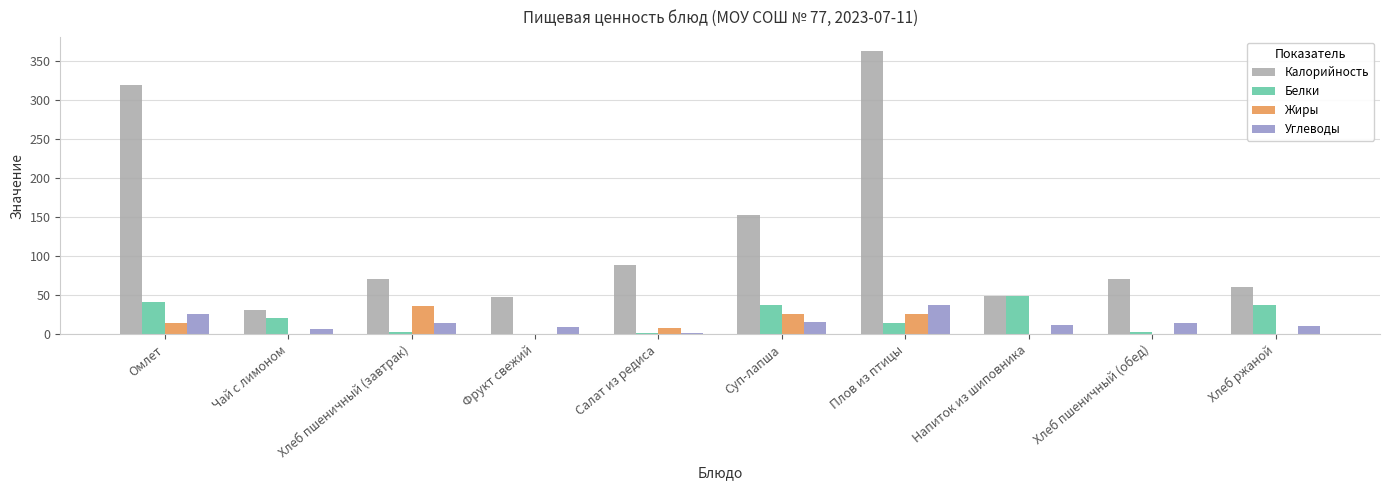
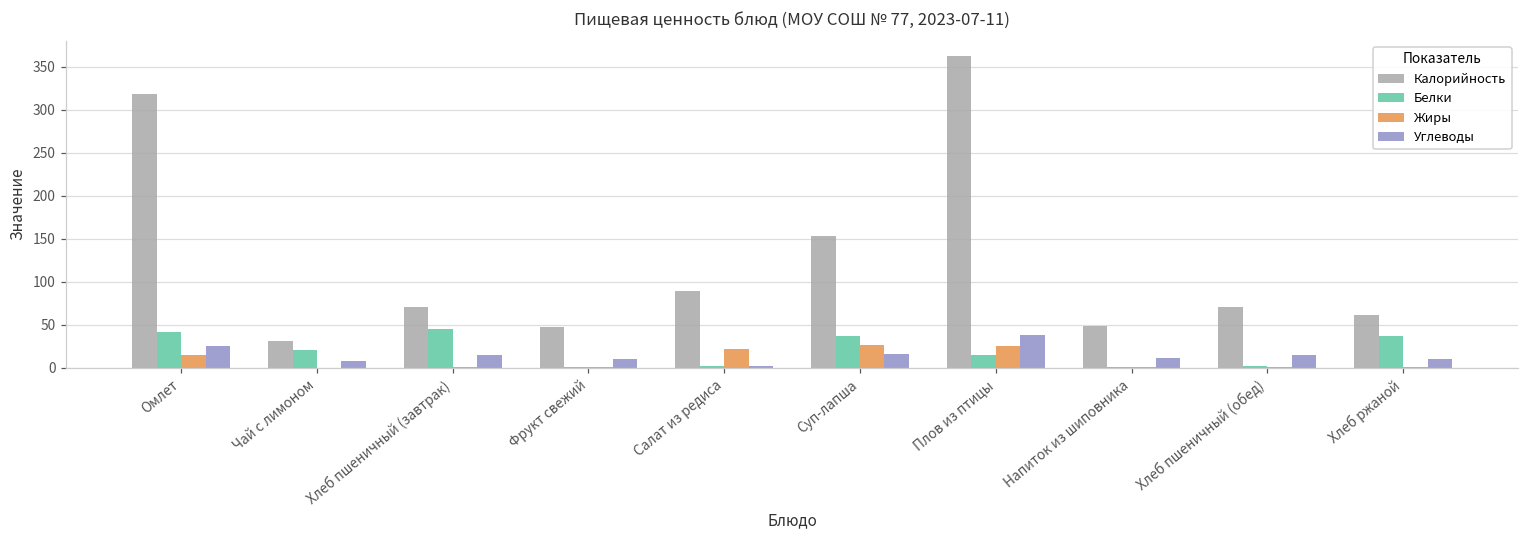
Белки, Хлеб пшеничный (завтрак): 0 -> 40
Жиры, Хлеб пшеничный (завтрак): 40 -> 0
Жиры, Салат из редиса: 10 -> 20
Белки, Напиток из шиповника: 50 -> 0
